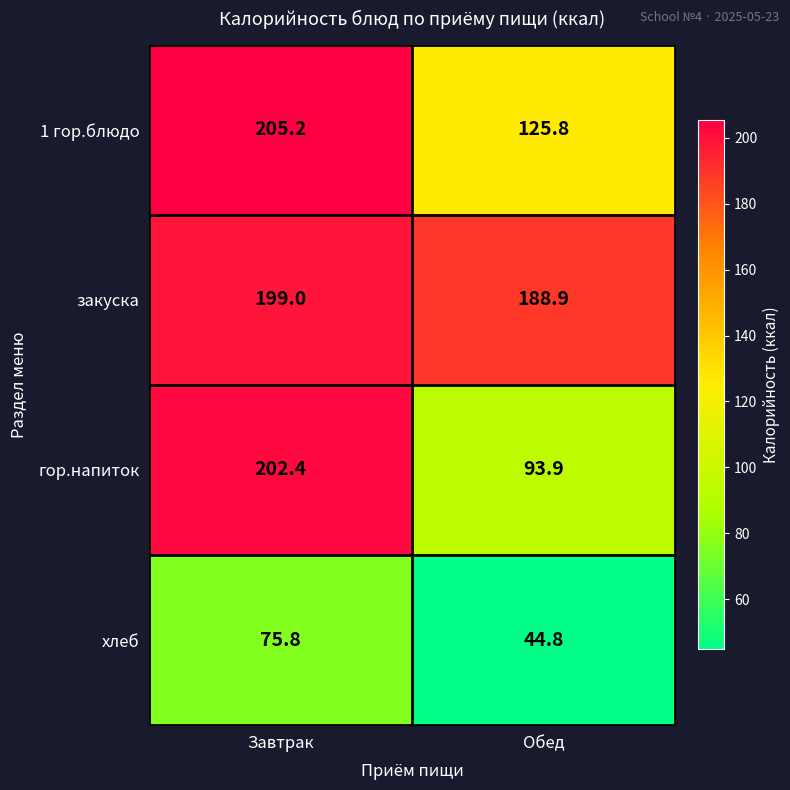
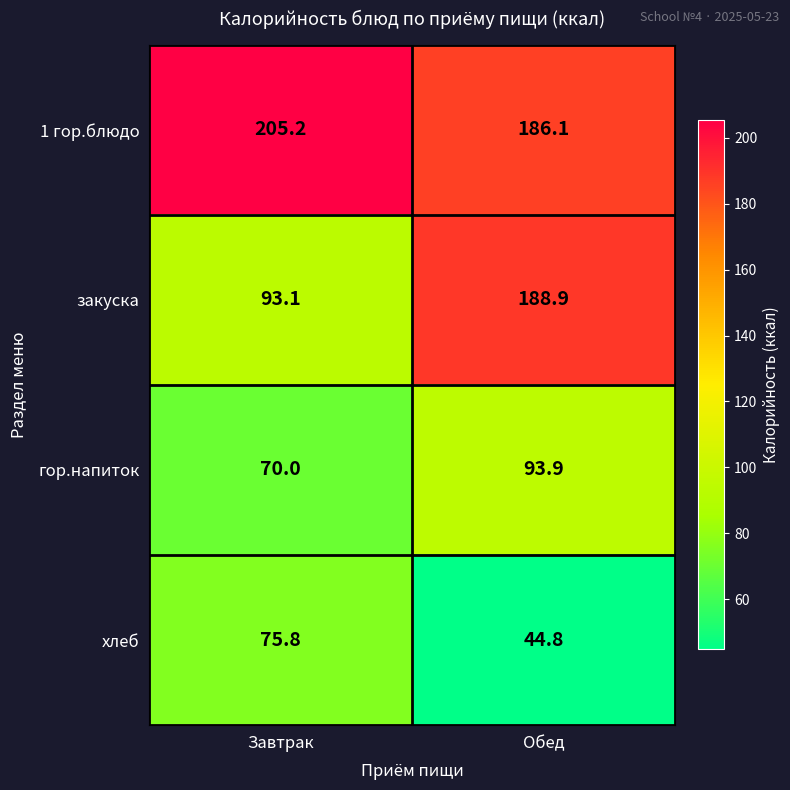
1 гор.блюдо, Обед: 125.8 -> 186.1
закуска, Завтрак: 199.0 -> 93.1
гор.напиток, Завтрак: 202.4 -> 70.0
